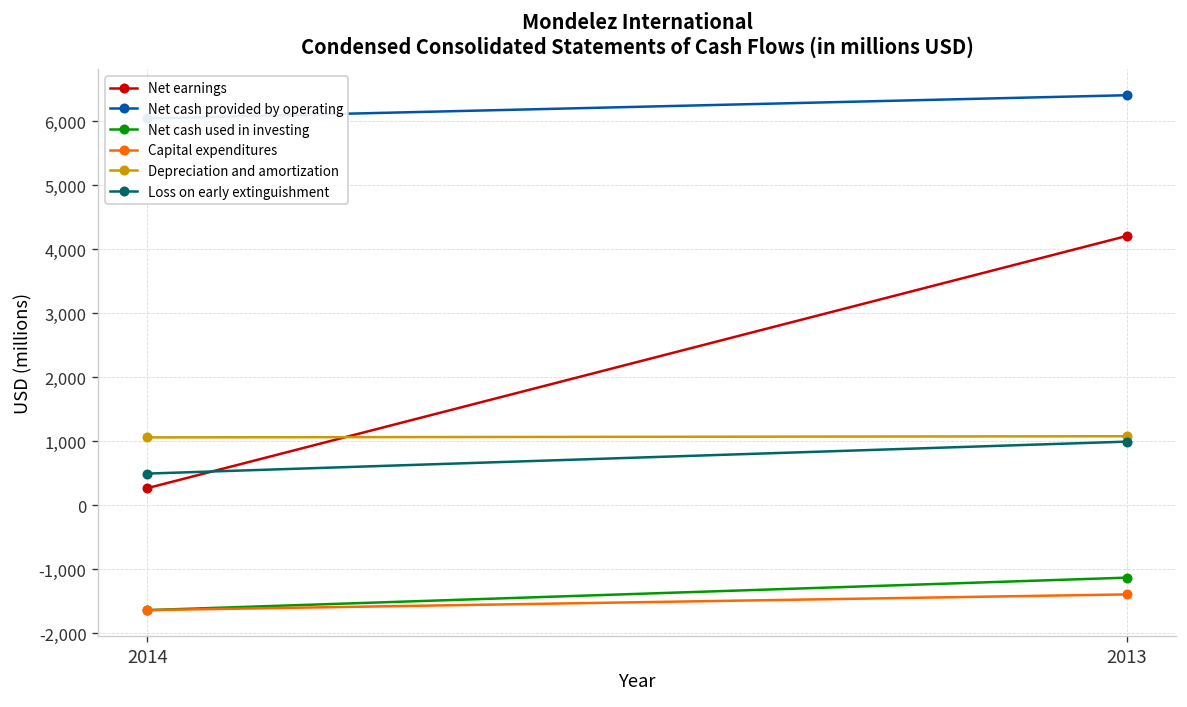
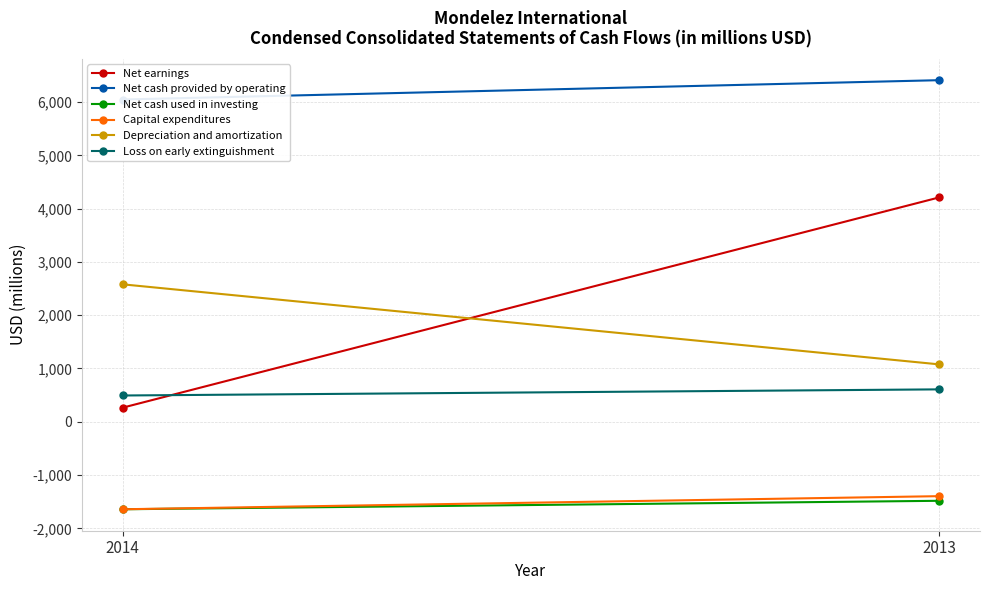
Depreciation and amortization, 2014: 1,100 -> 2,600
Net cash used in investing, 2013: -1,100 -> -1,500
Loss on early extinguishment, 2013: 1,000 -> 600
